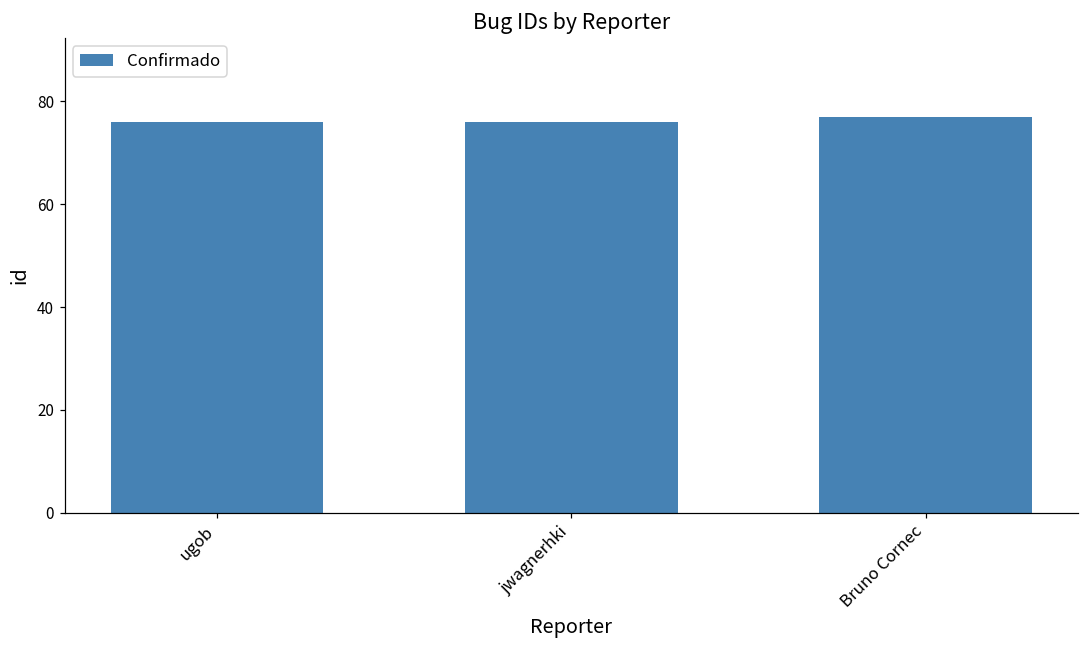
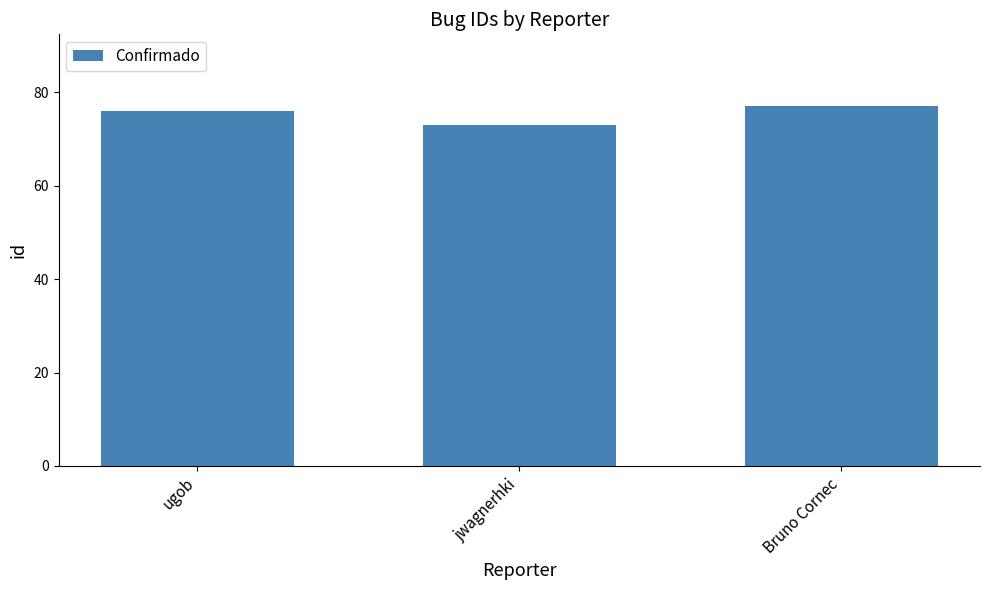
jwagnerhki: 76 -> 73
